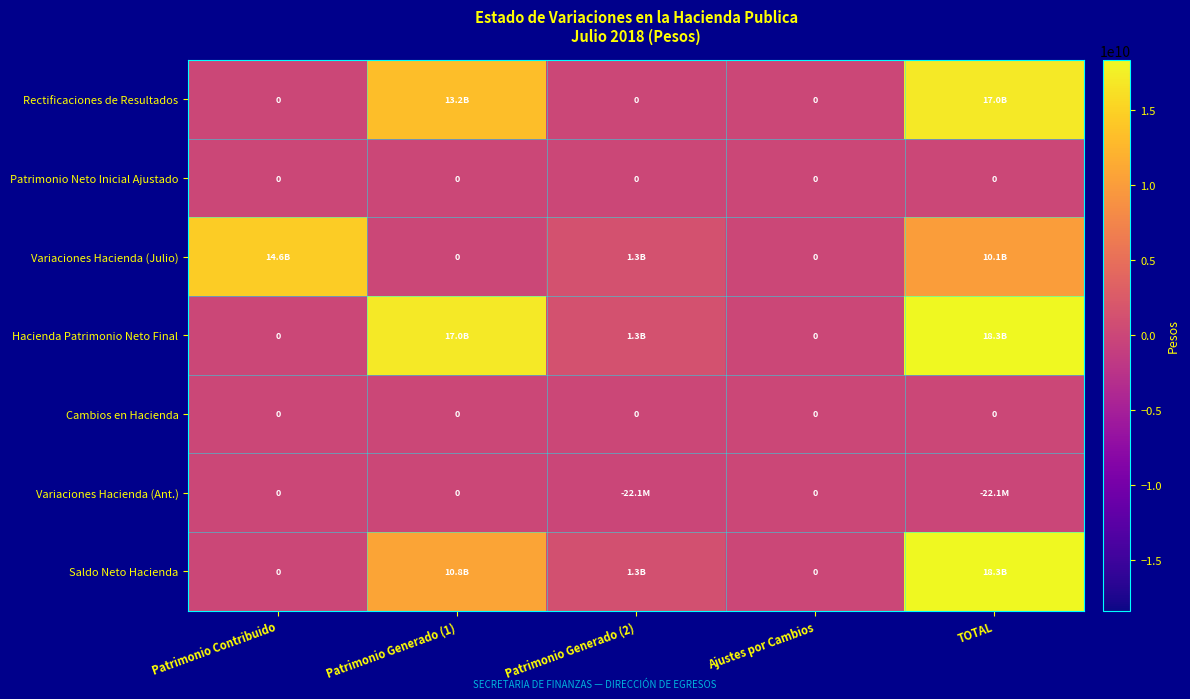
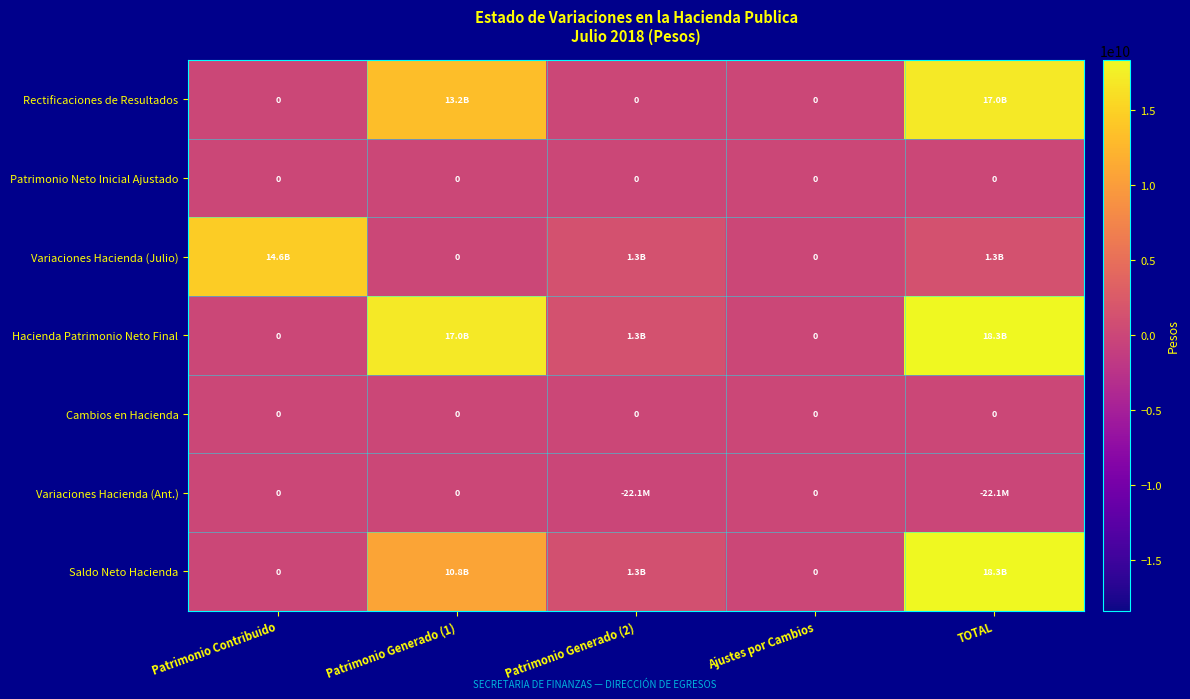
Variaciones Hacienda (Julio), TOTAL: 10.1B -> 1.3B
